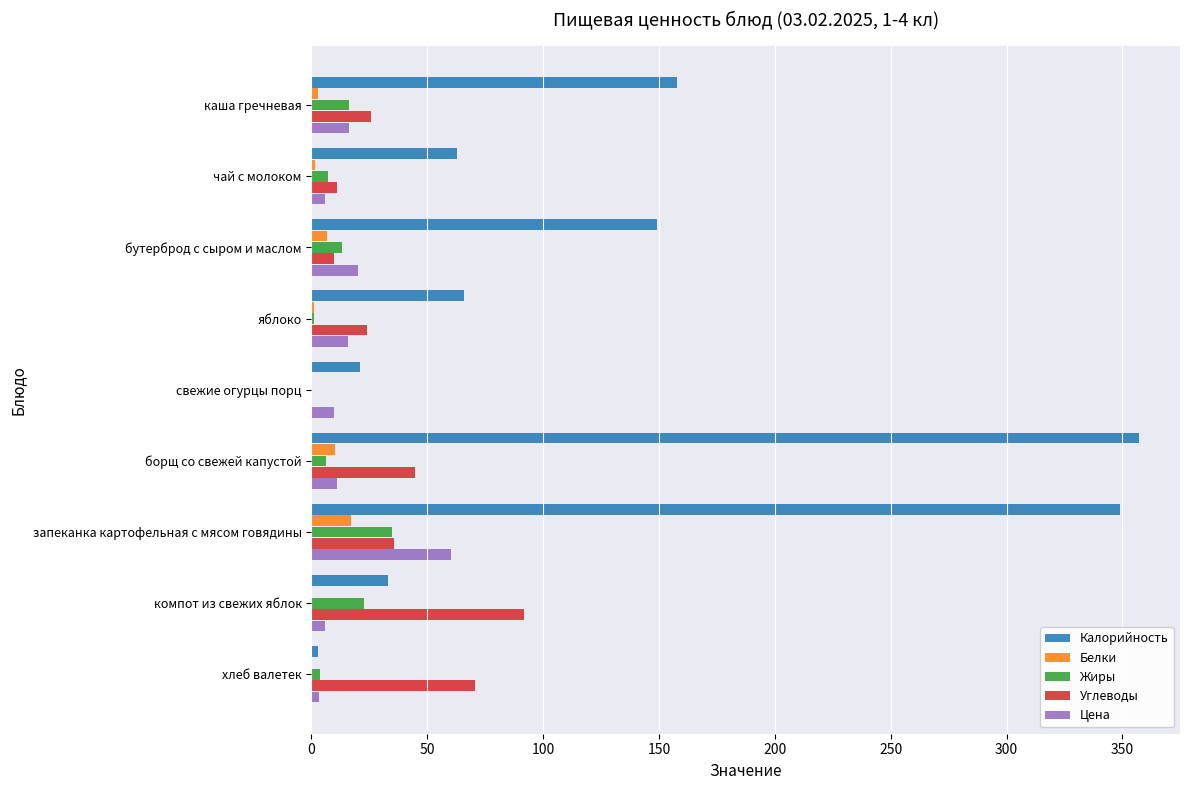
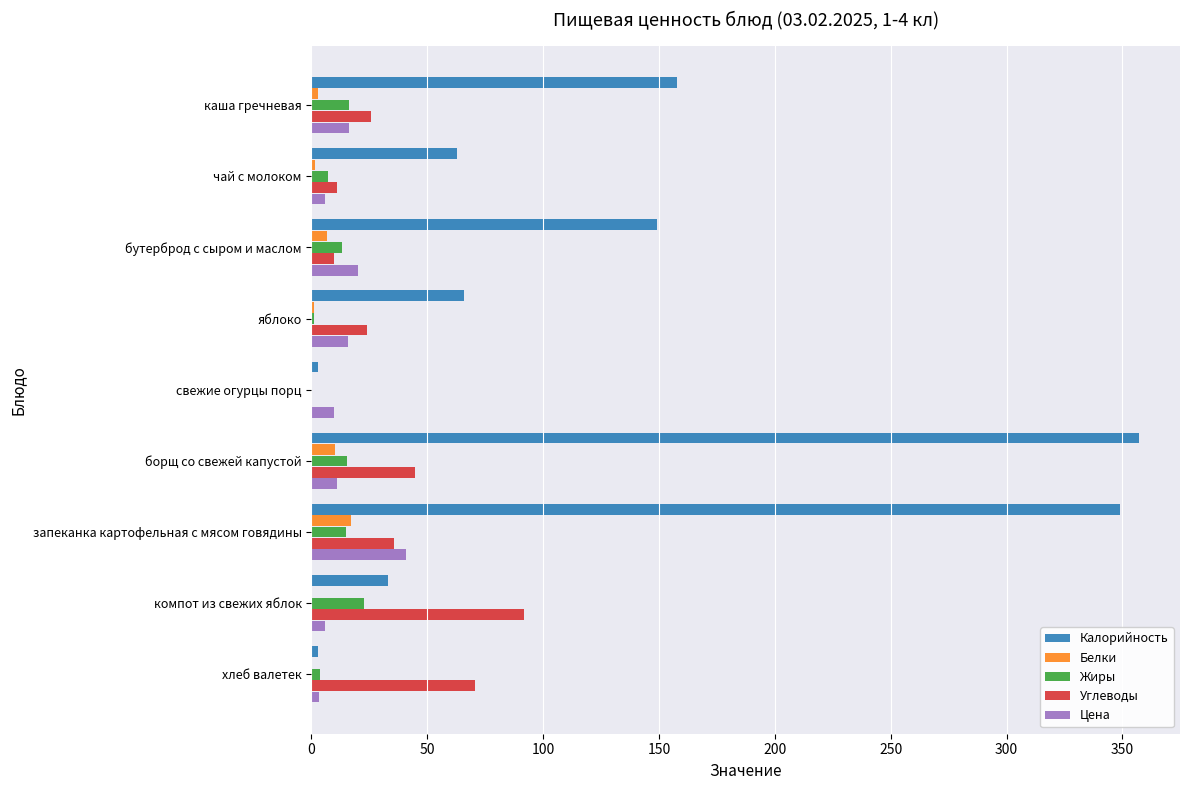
Калорийность, свежие огурцы порц: 21 -> 3
Жиры, борщ со свежей капустой: 6 -> 15
Жиры, запеканка картофельная с мясом говядины: 35 -> 15
Цена, запеканка картофельная с мясом говядины: 60 -> 41
